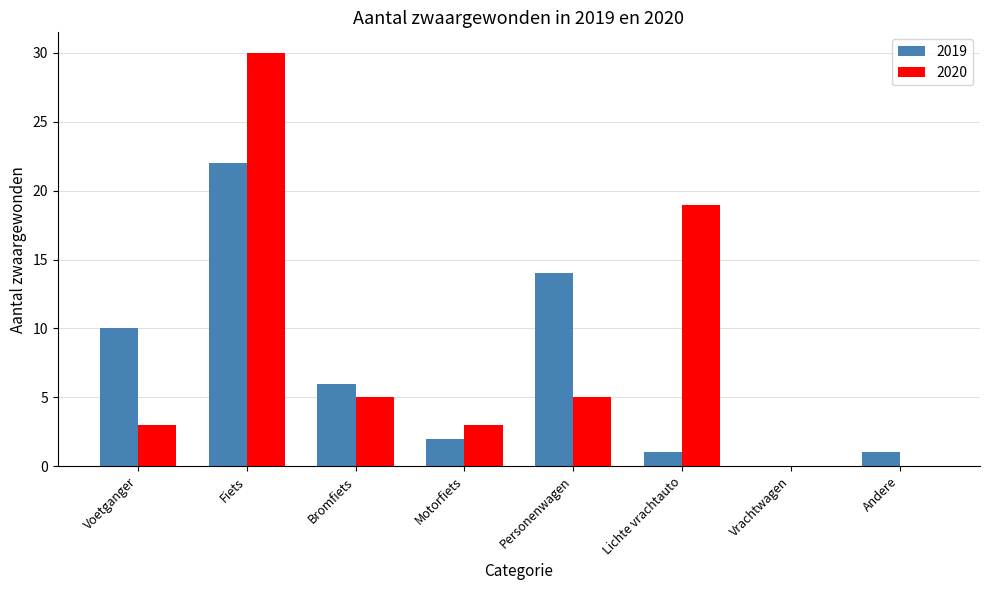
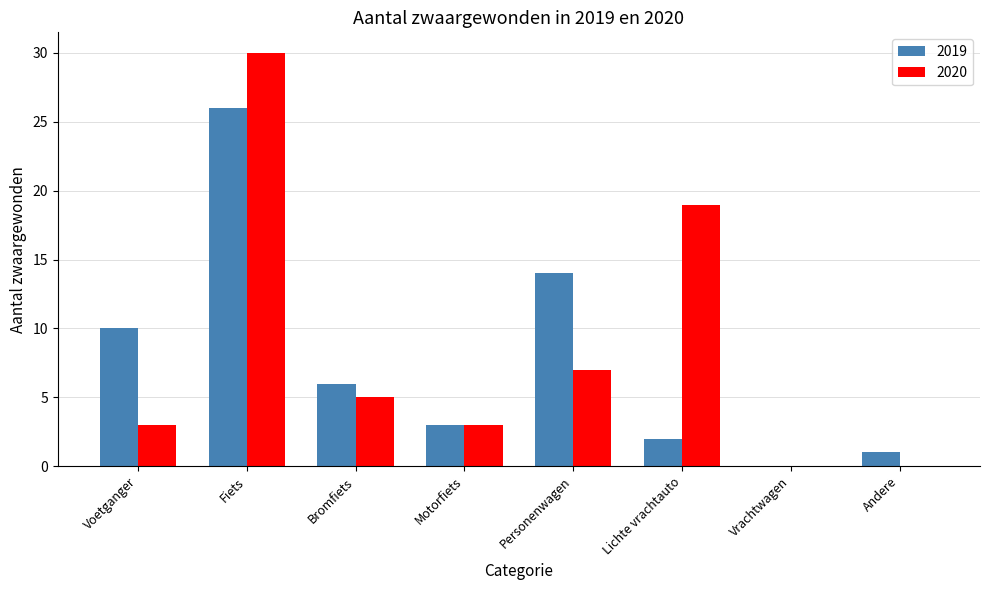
2019, Fiets: 22 -> 26
2019, Motorfiets: 2 -> 3
2020, Personenwagen: 5 -> 7
2019, Lichte vrachtauto: 1 -> 2
